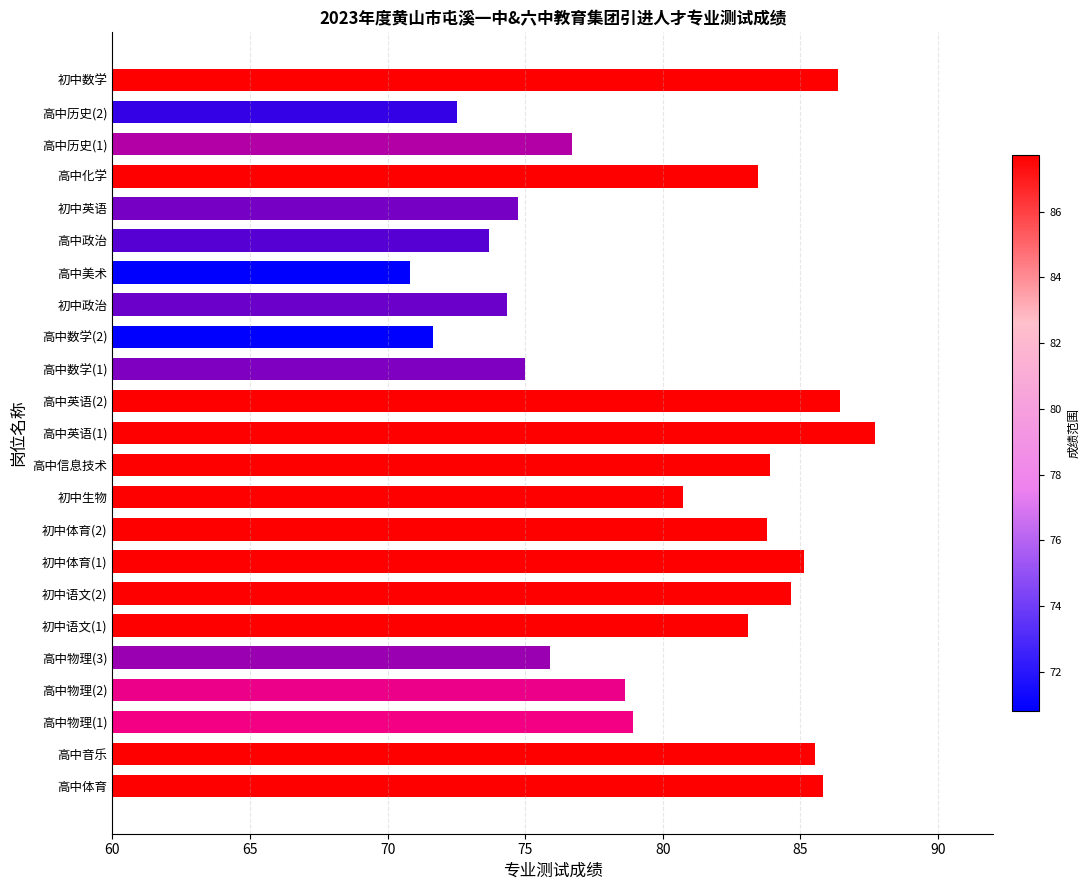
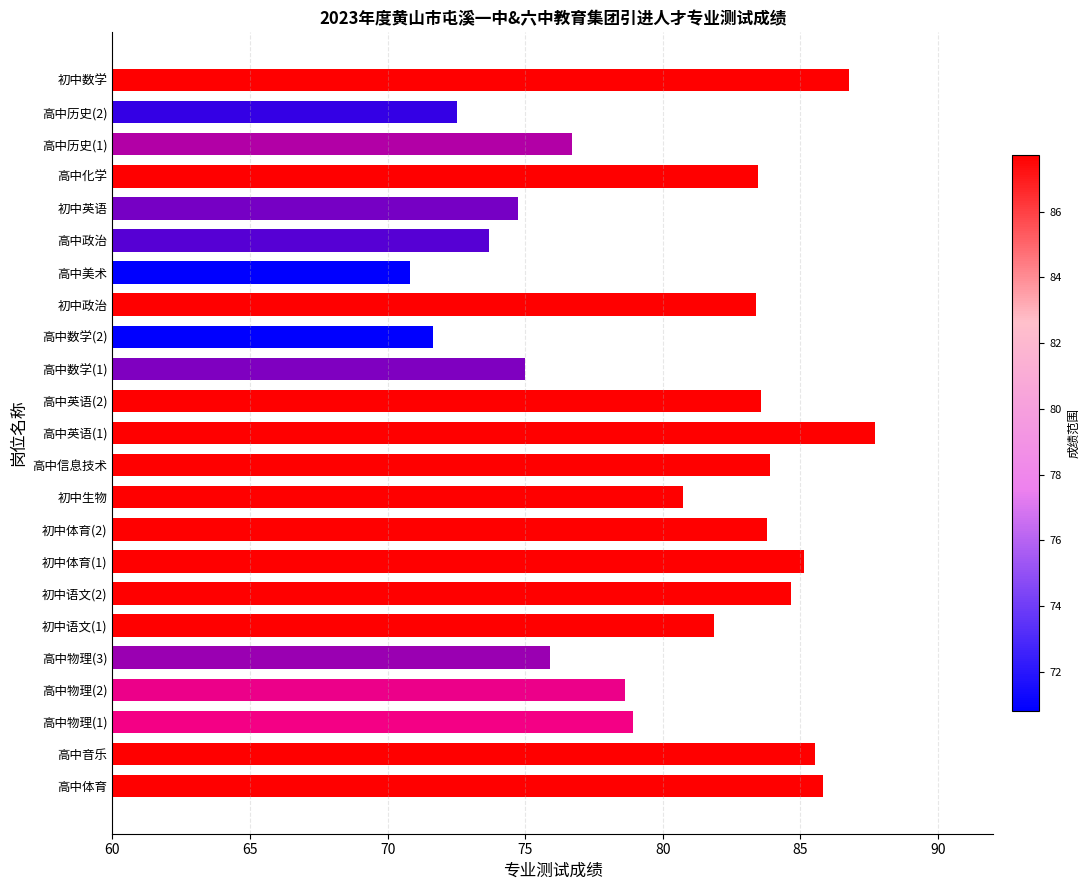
初中数学: 86.4 -> 86.8
初中政治: 74.3 -> 83.4
高中英语(2): 86.4 -> 83.6
初中语文(1): 83.1 -> 81.9
